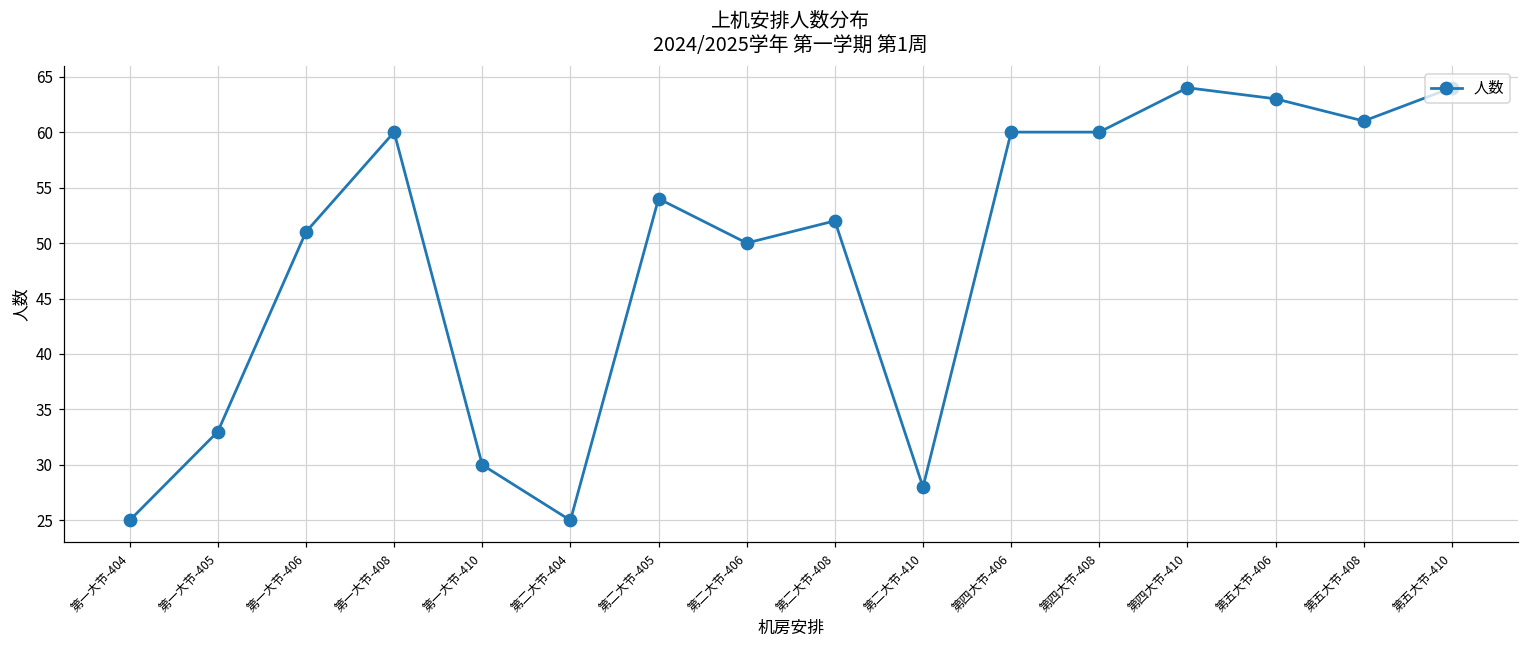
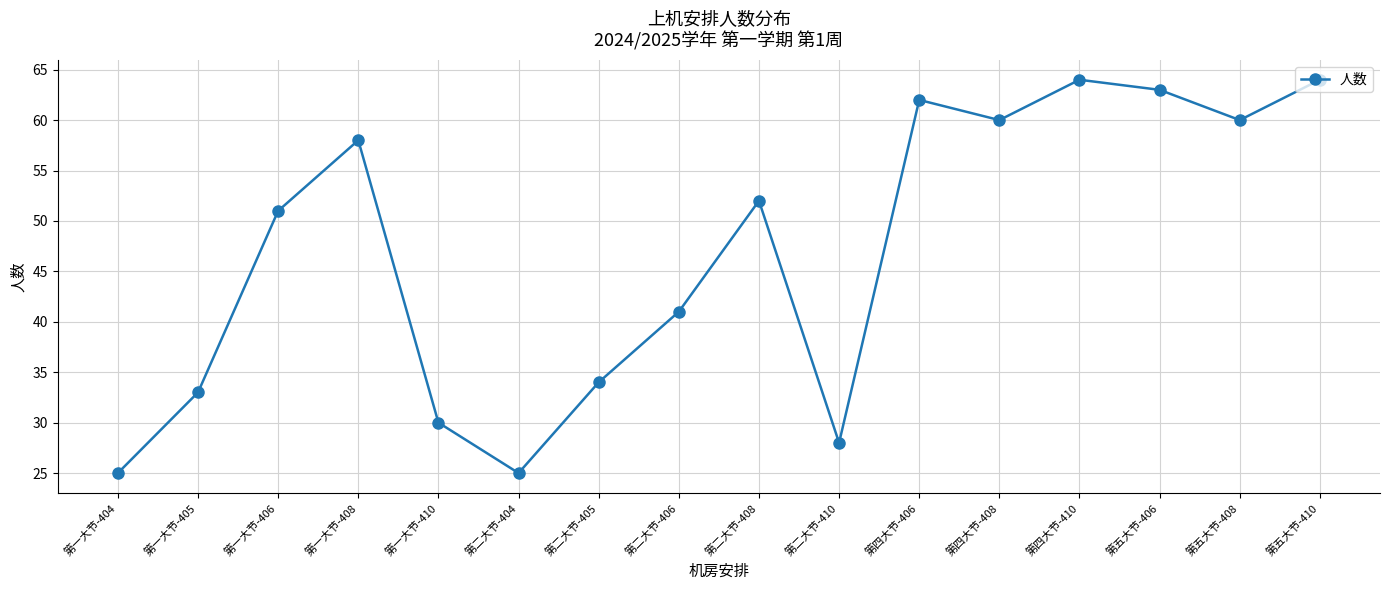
第一大节-408: 60 -> 58
第二大节-405: 54 -> 34
第二大节-406: 50 -> 41
第四大节-406: 60 -> 62
第五大节-408: 61 -> 60
